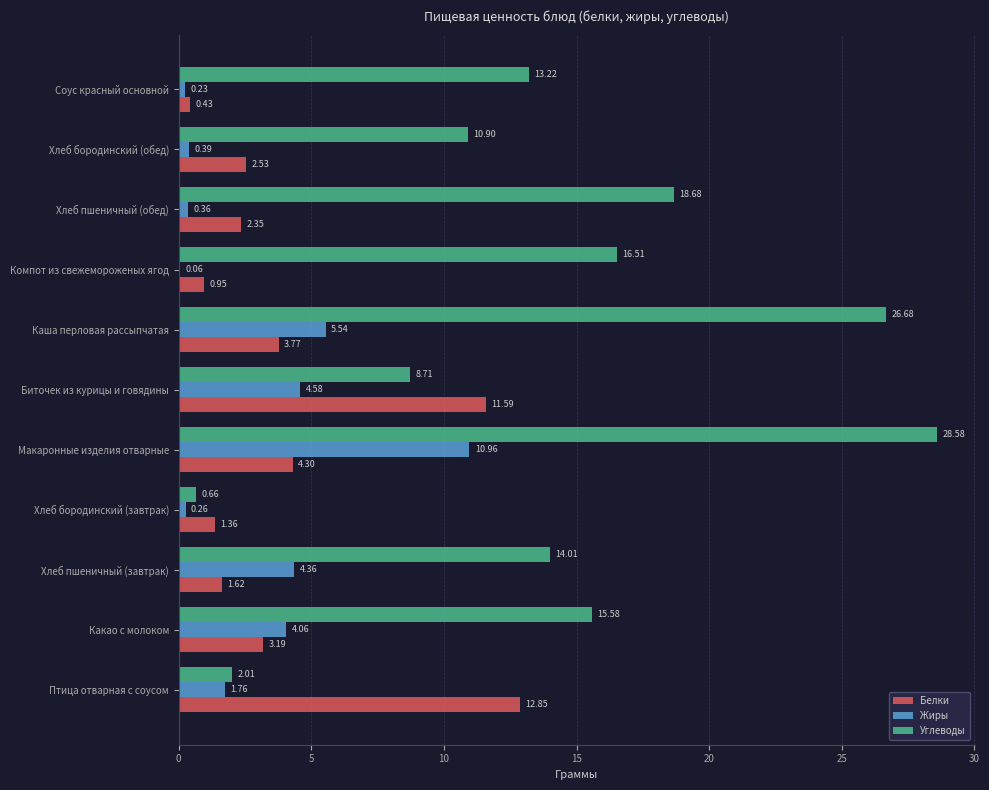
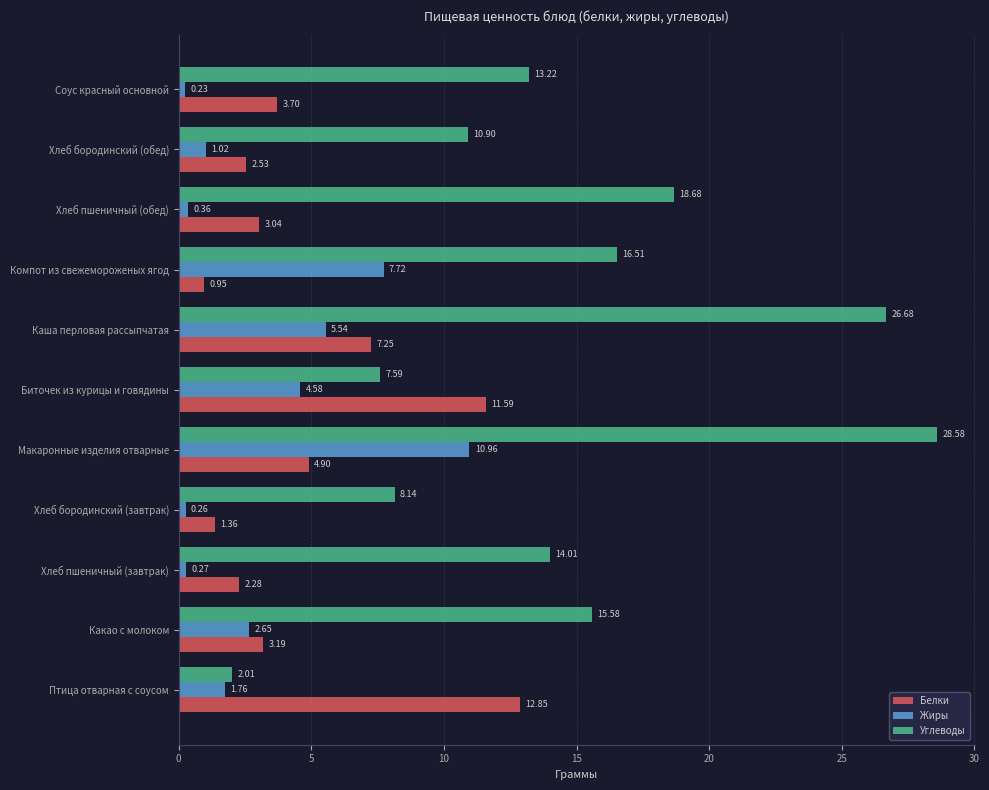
Белки, Соус красный основной: 0.43 -> 3.70
Жиры, Хлеб бородинский (обед): 0.39 -> 1.02
Белки, Хлеб пшеничный (обед): 2.35 -> 3.04
Жиры, Компот из свежемороженых ягод: 0.06 -> 7.72
Белки, Каша перловая рассыпчатая: 3.77 -> 7.25
Углеводы, Биточек из курицы и говядины: 8.71 -> 7.59
Белки, Макаронные изделия отварные: 4.30 -> 4.90
Углеводы, Хлеб бородинский (завтрак): 0.66 -> 8.14
Жиры, Хлеб пшеничный (завтрак): 4.36 -> 0.27
Белки, Хлеб пшеничный (завтрак): 1.62 -> 2.28
Жиры, Какао с молоком: 4.06 -> 2.65
